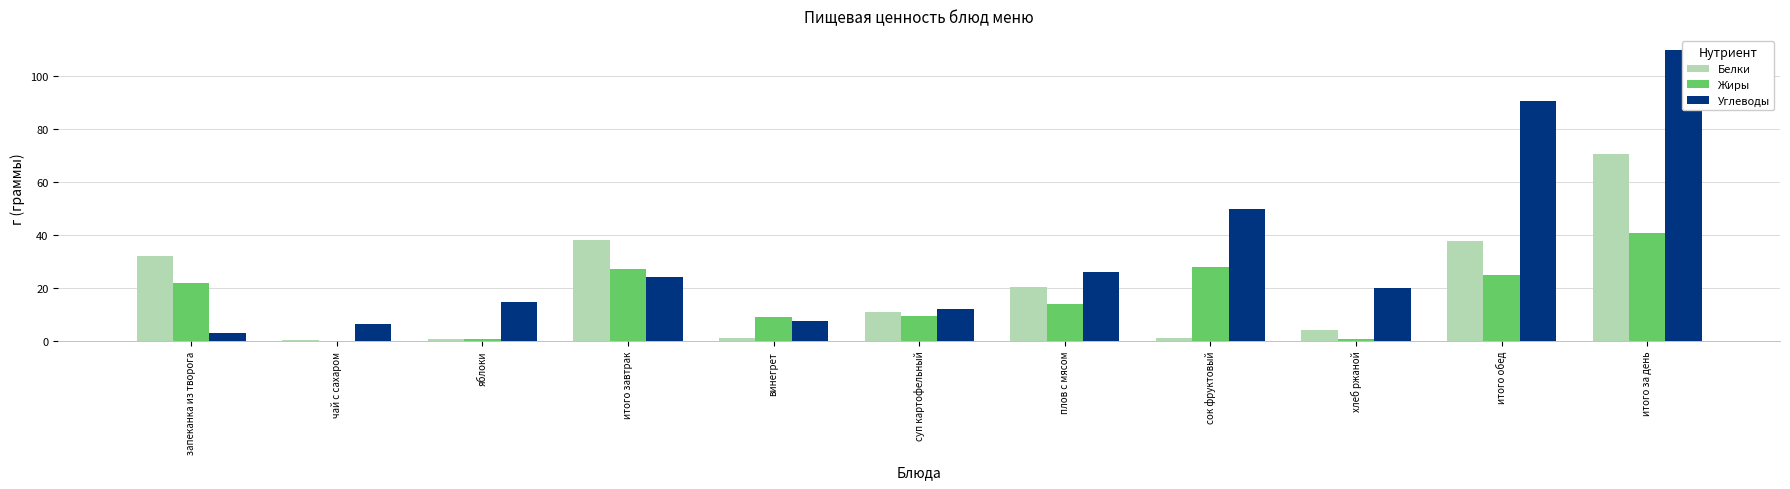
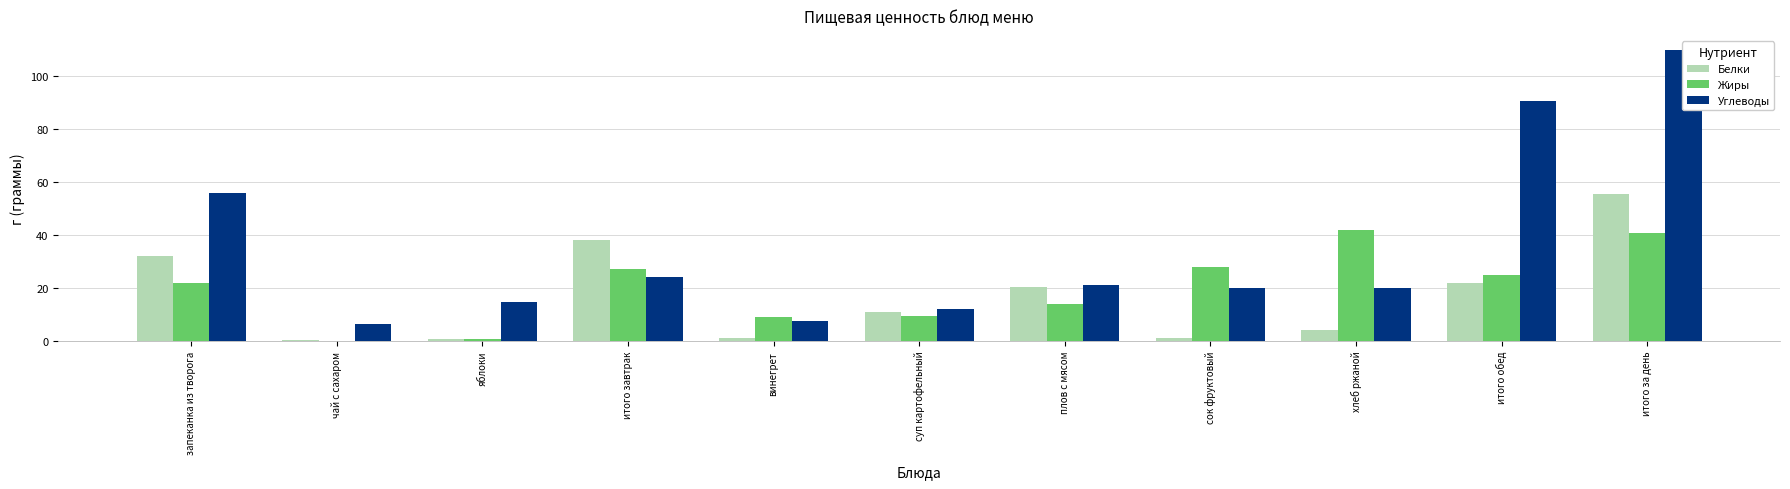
Углеводы, запеканка из творога: 3 -> 56
Углеводы, плов с мясом: 26 -> 21
Углеводы, сок фруктовый: 50 -> 20
Жиры, хлеб ржаной: 1 -> 42
Белки, итого обед: 38 -> 22
Белки, итого за день: 71 -> 56
